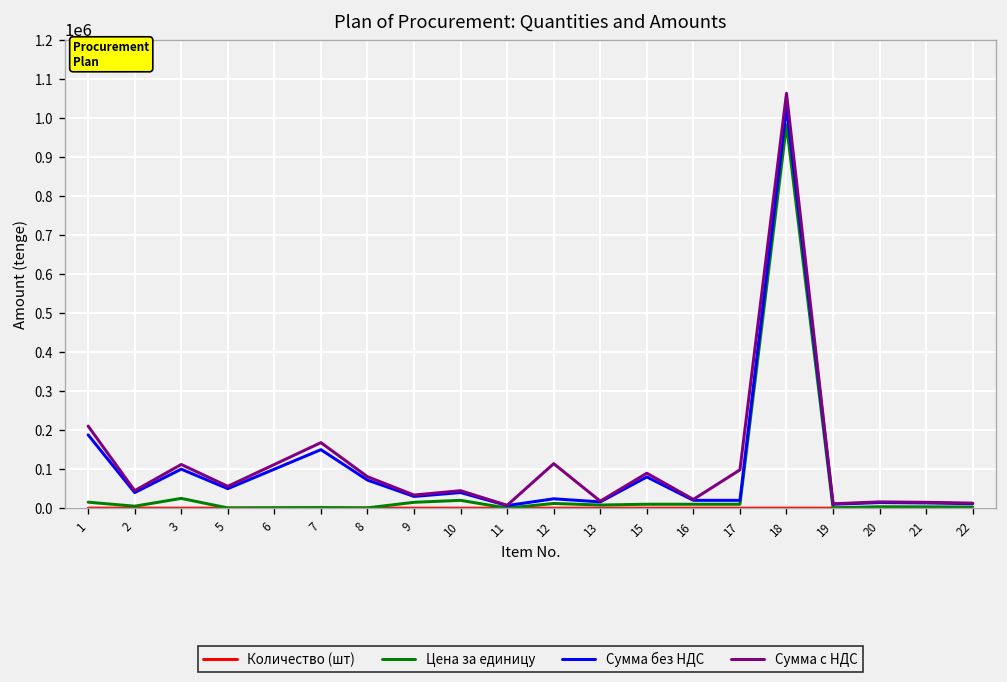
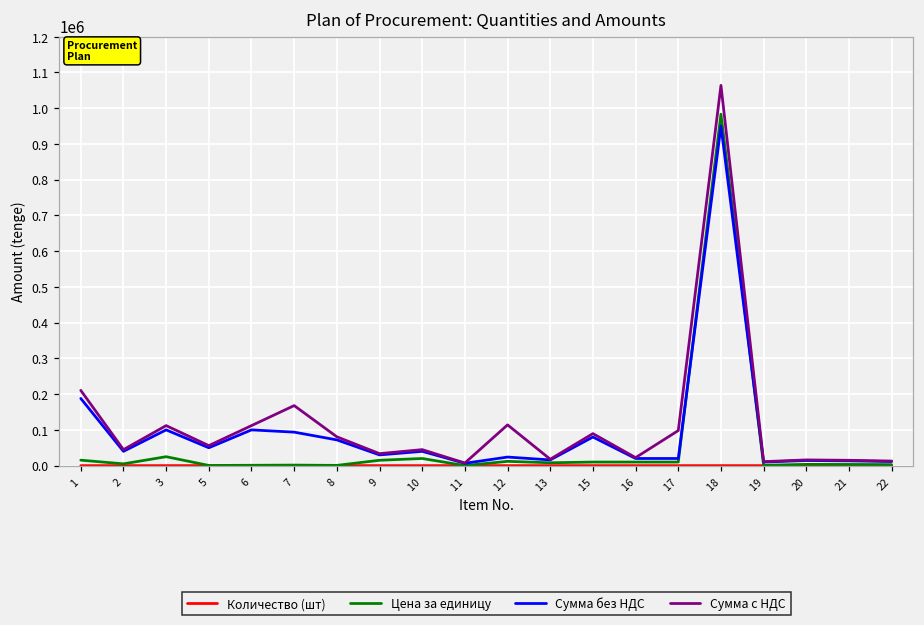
Сумма без НДС, 7: 150000 -> 90000
Сумма без НДС, 18: 1030000 -> 950000
